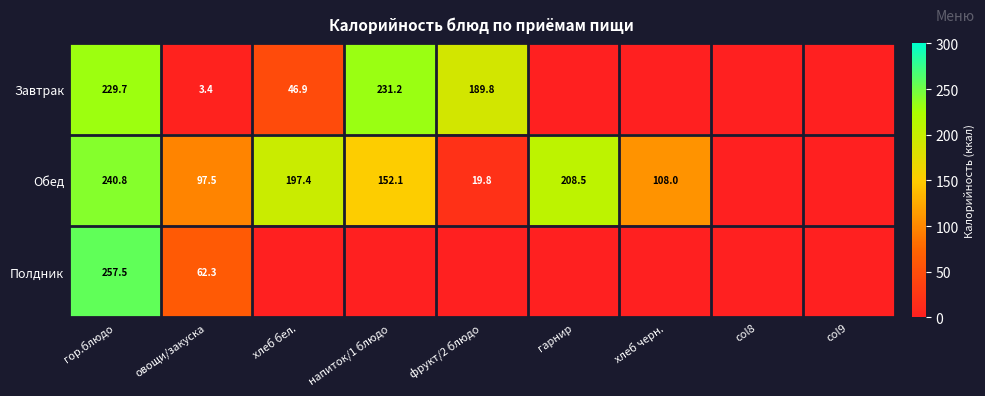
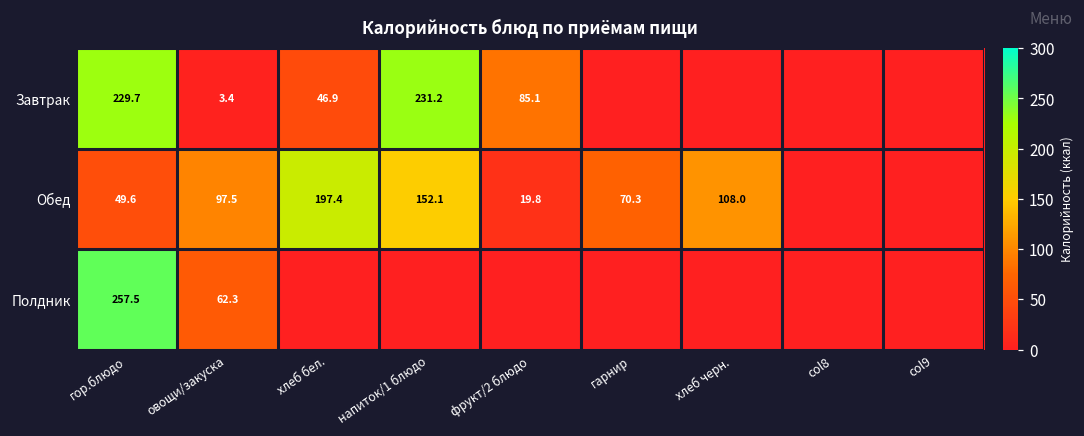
Завтрак, фрукт/2 блюдо: 189.8 -> 85.1
Обед, гор.блюдо: 240.8 -> 49.6
Обед, гарнир: 208.5 -> 70.3
